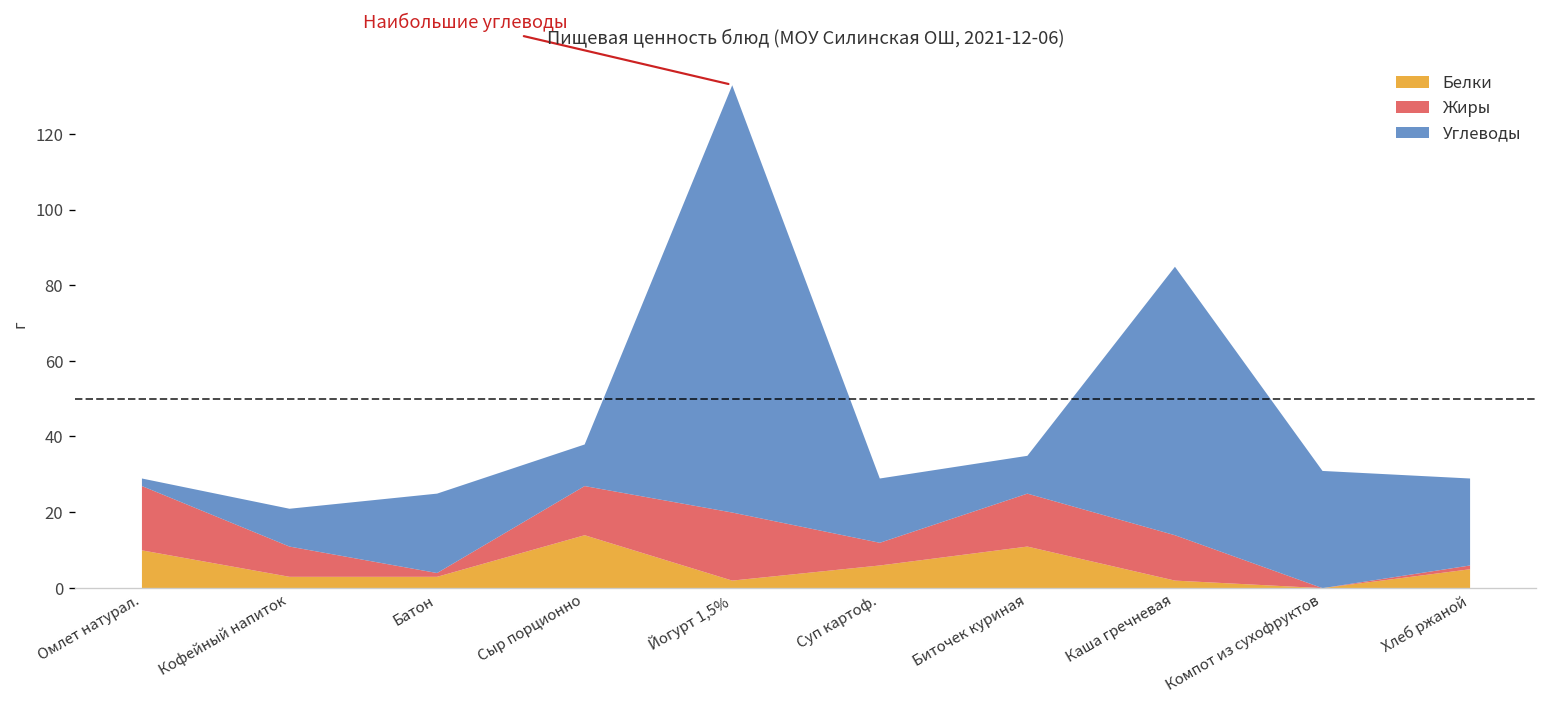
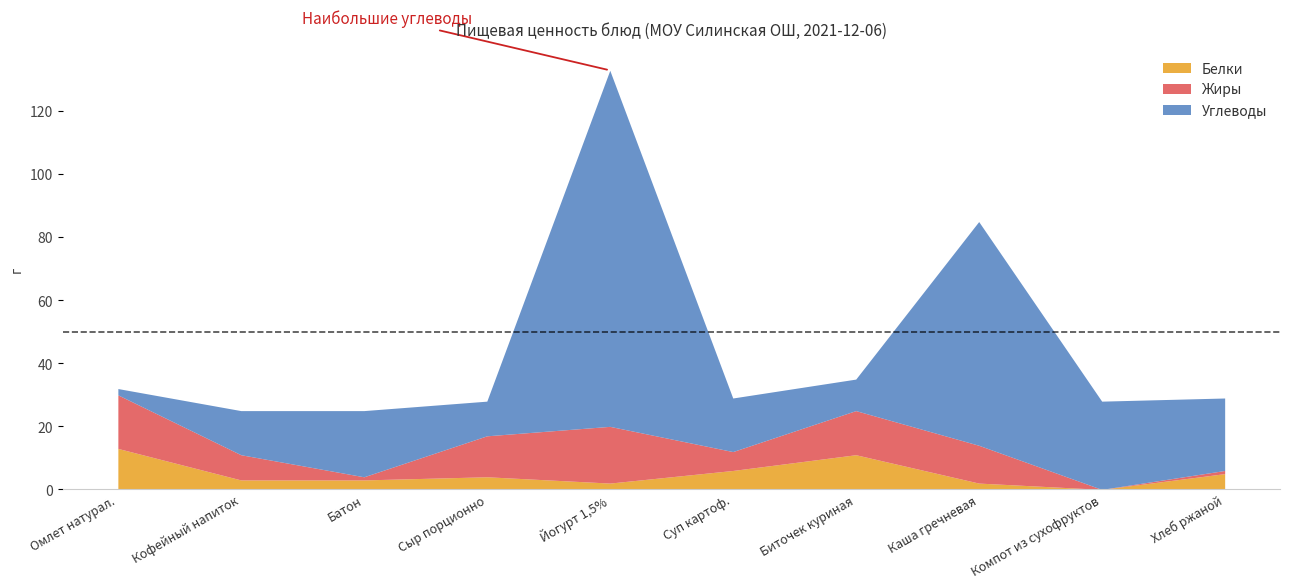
Белки, Омлет натурал.: 10 -> 13
Углеводы, Кофейный напиток: 10 -> 14
Белки, Сыр порционно: 14 -> 4
Углеводы, Компот из сухофруктов: 31 -> 28
